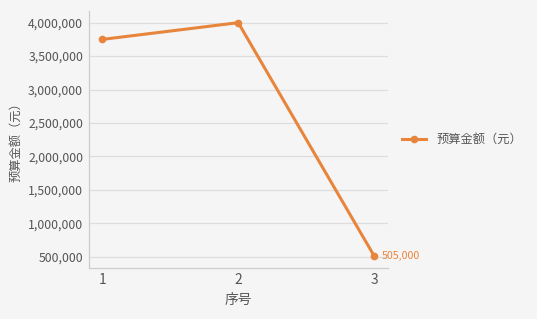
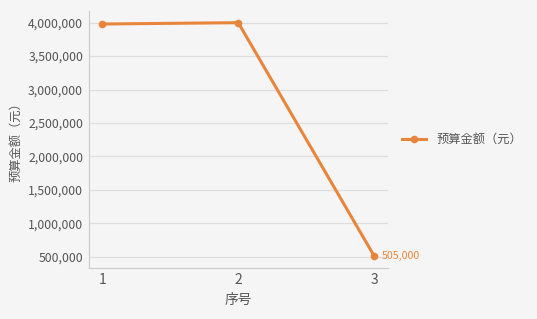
1: 3,700,000 -> 4,000,000
